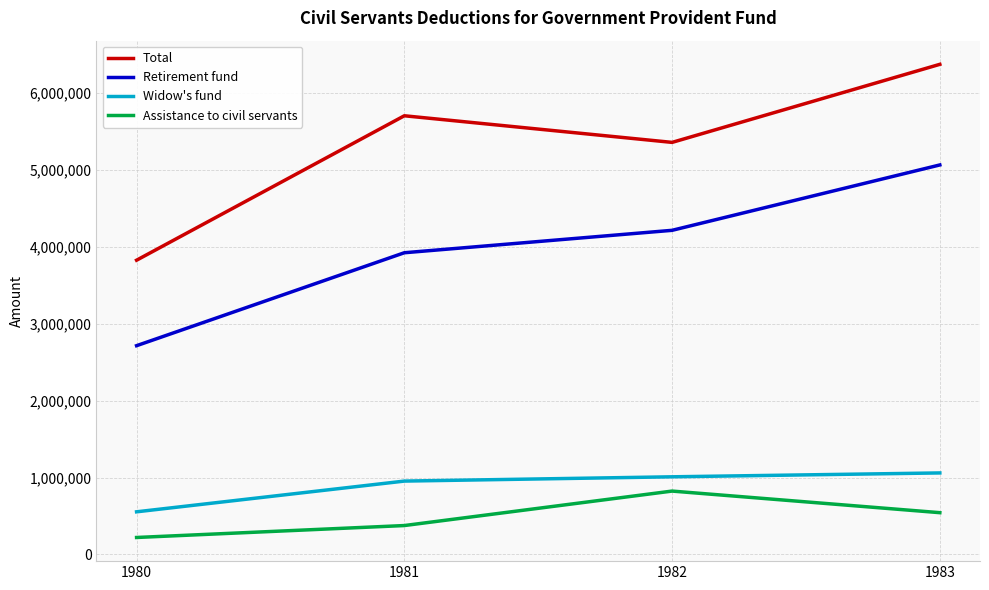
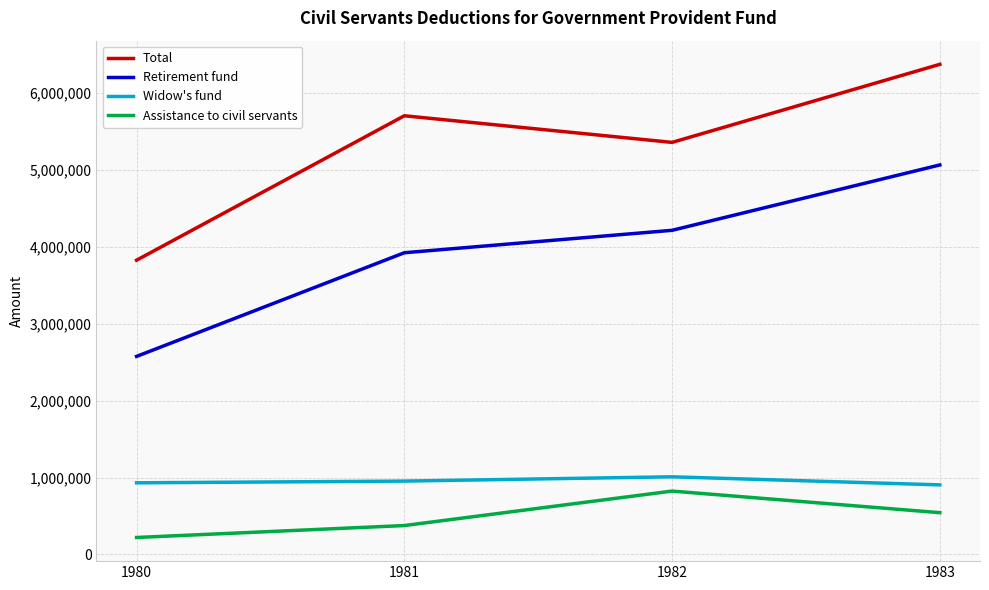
Retirement fund, 1980: 2,700,000 -> 2,600,000
Widow's fund, 1980: 600,000 -> 900,000
Widow's fund, 1983: 1,100,000 -> 900,000
